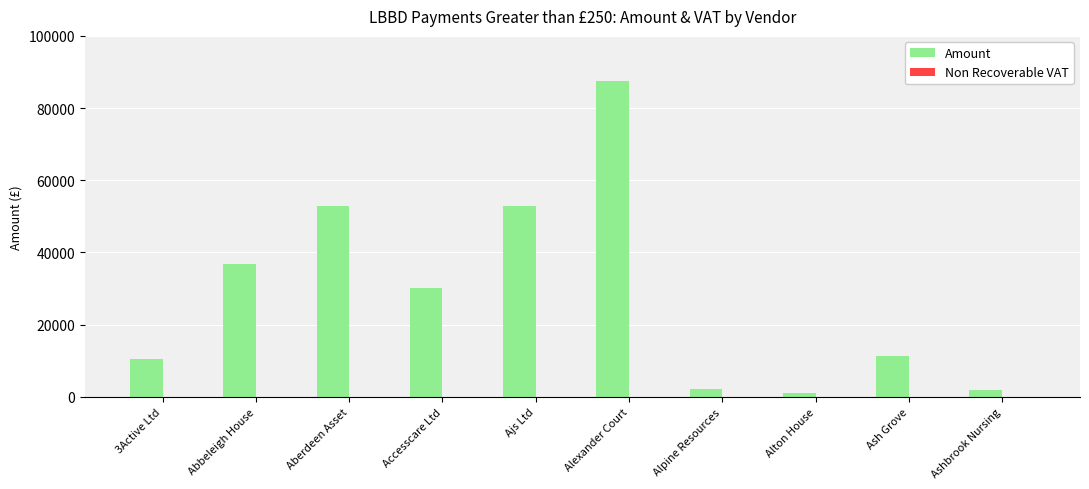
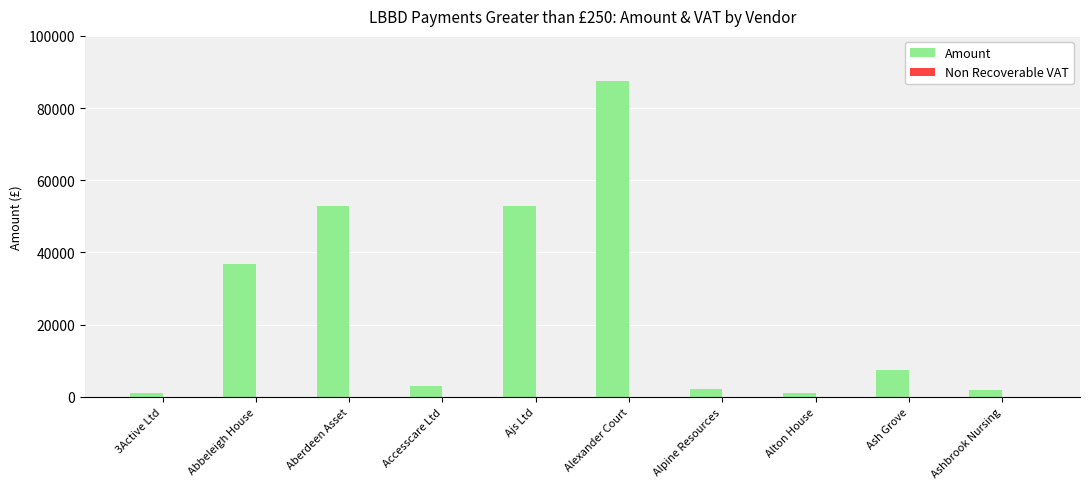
Amount, 3Active Ltd: 10000 -> 1000
Amount, Accesscare Ltd: 30000 -> 3000
Amount, Ash Grove: 11000 -> 7000
